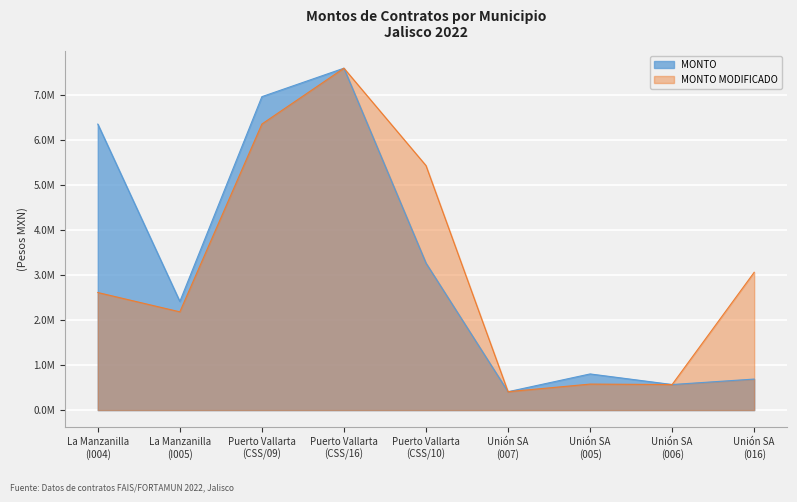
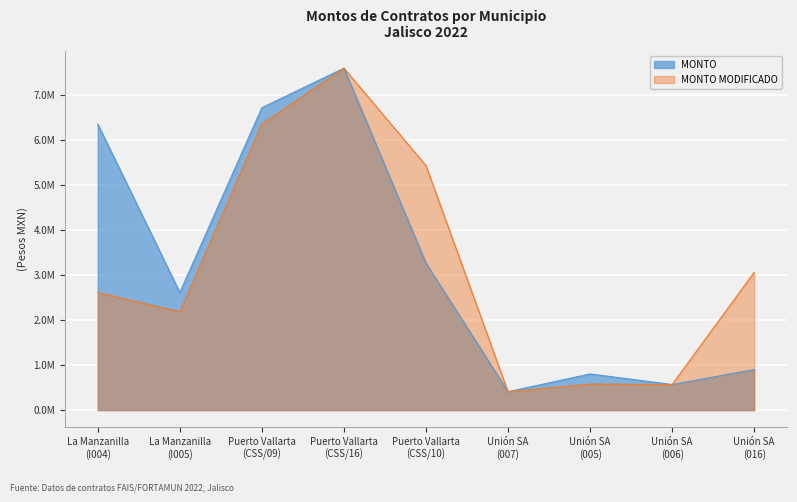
MONTO, La Manzanilla (I005): 2400000 -> 2600000
MONTO, Puerto Vallarta (CSS/09): 7000000 -> 6700000
MONTO, Unión SA (016): 700000 -> 900000
